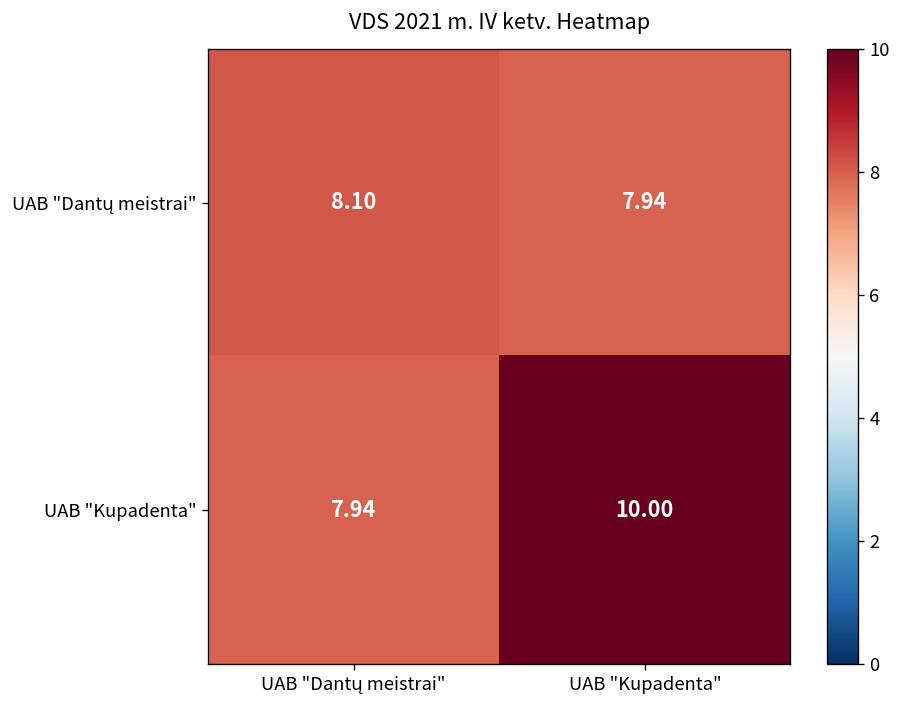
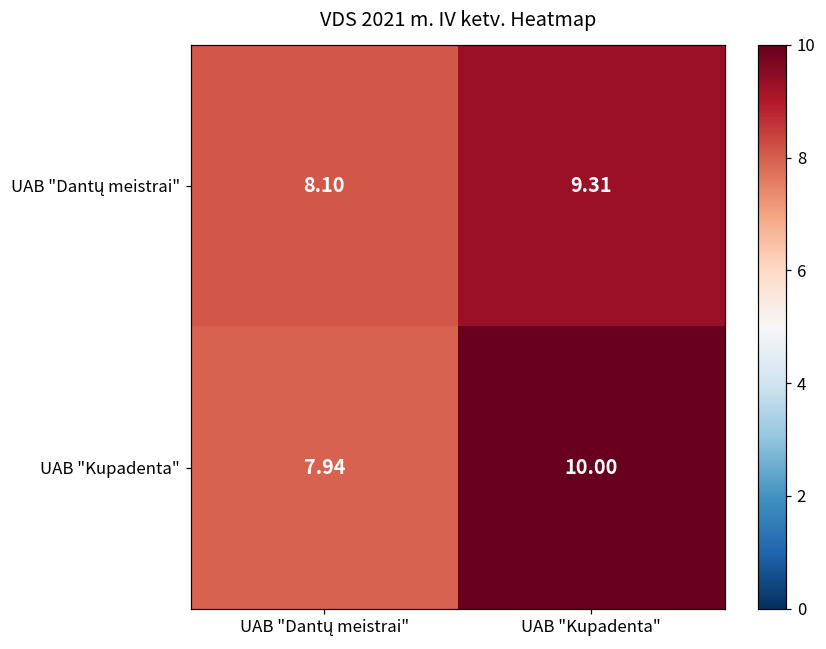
UAB "Dantų meistrai", UAB "Kupadenta": 7.94 -> 9.31
